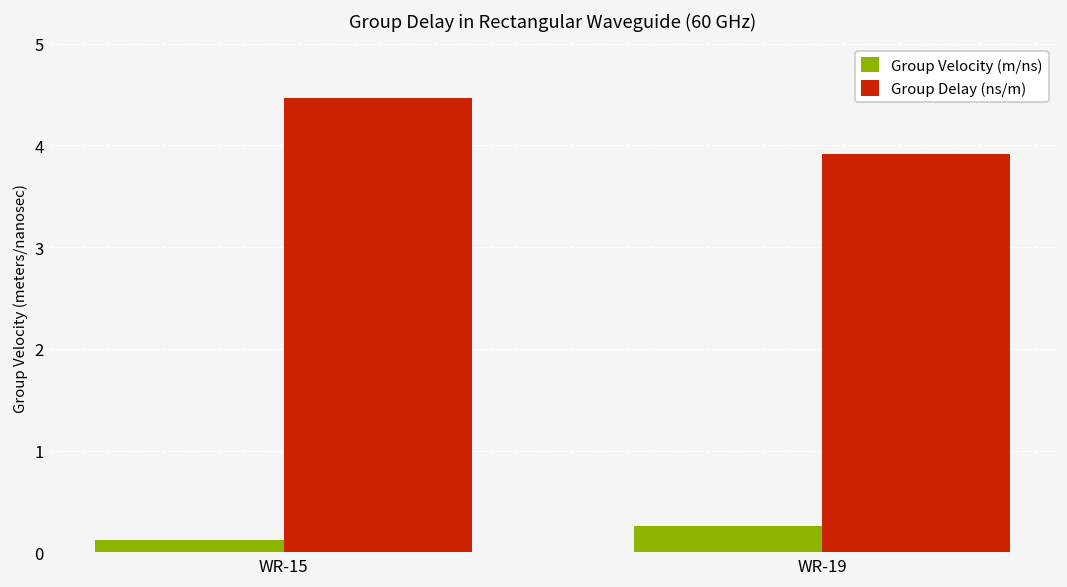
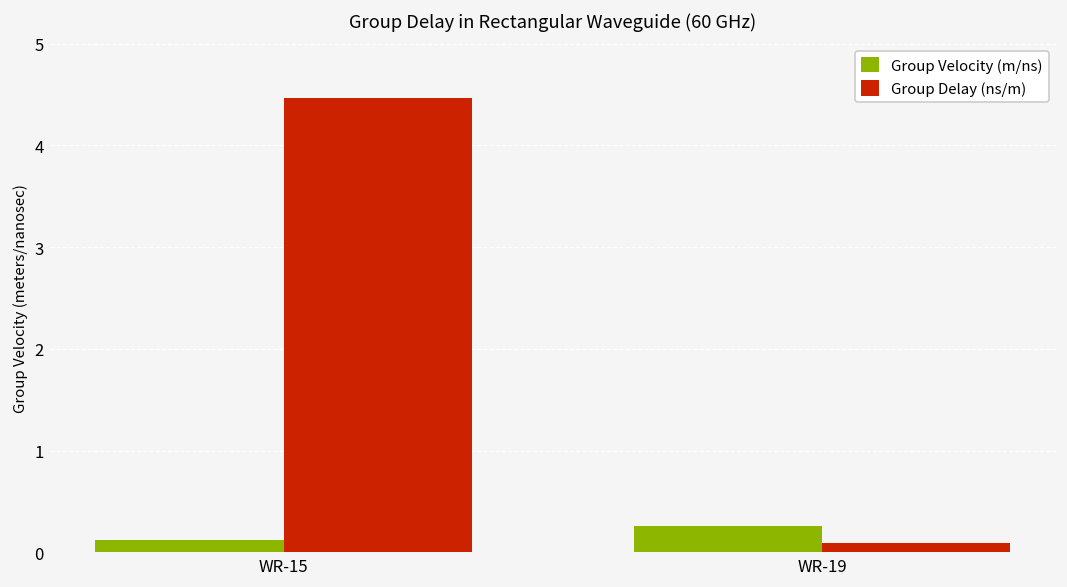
Group Delay (ns/m), WR-19: 3.9 -> 0.1
